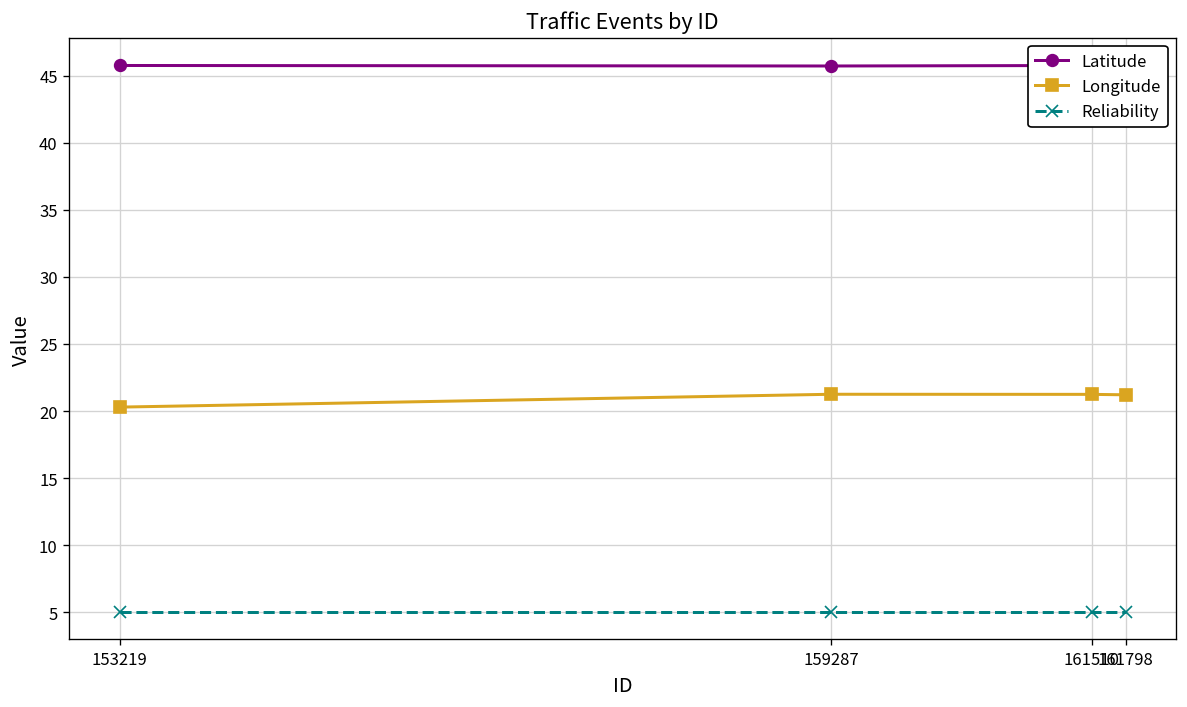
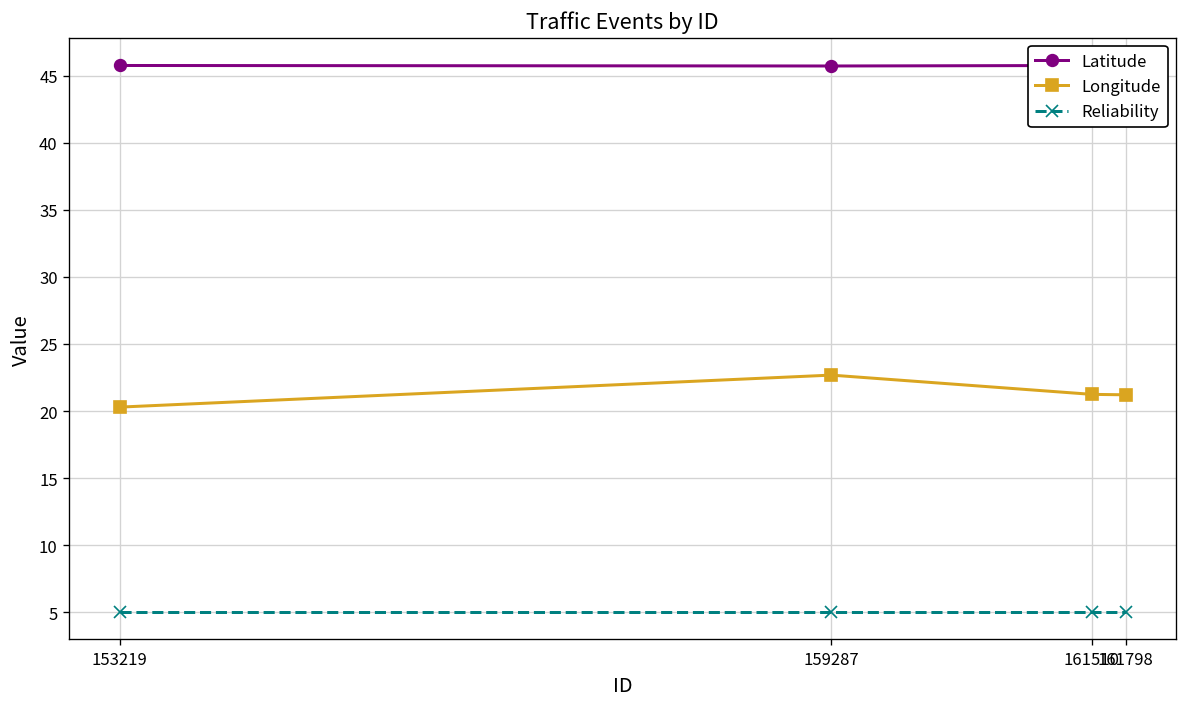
Longitude, 159287: 21.3 -> 22.7
